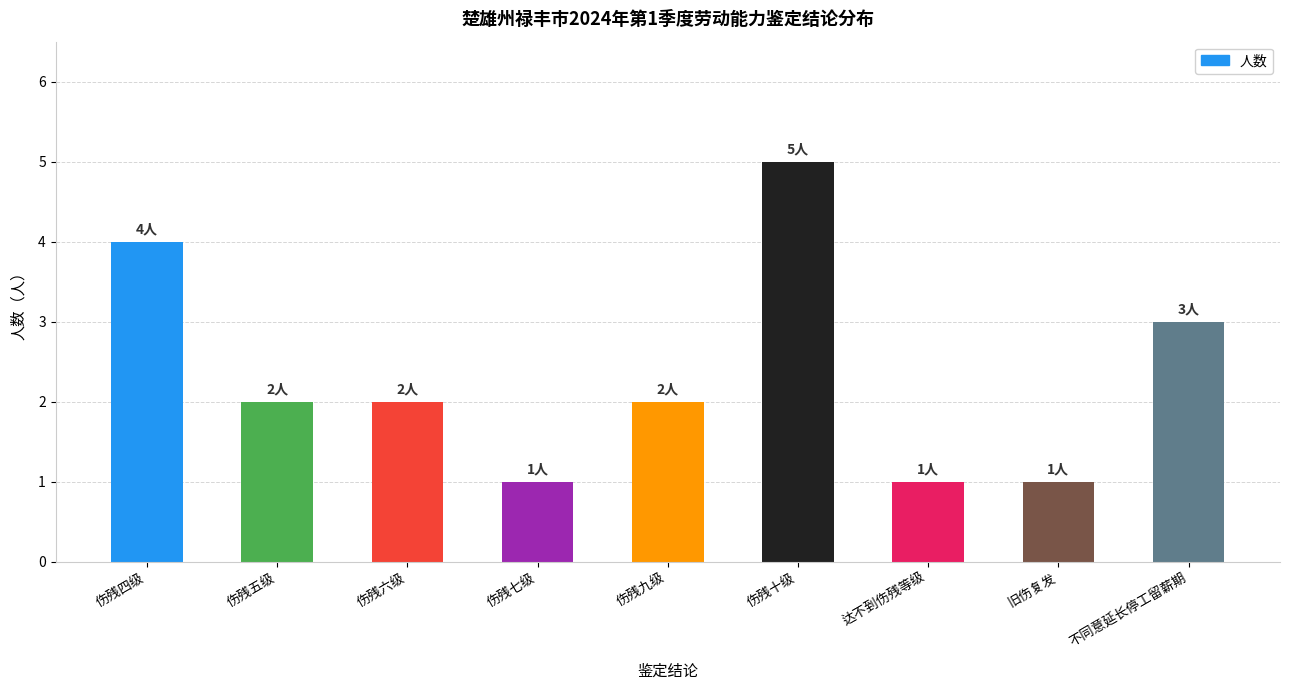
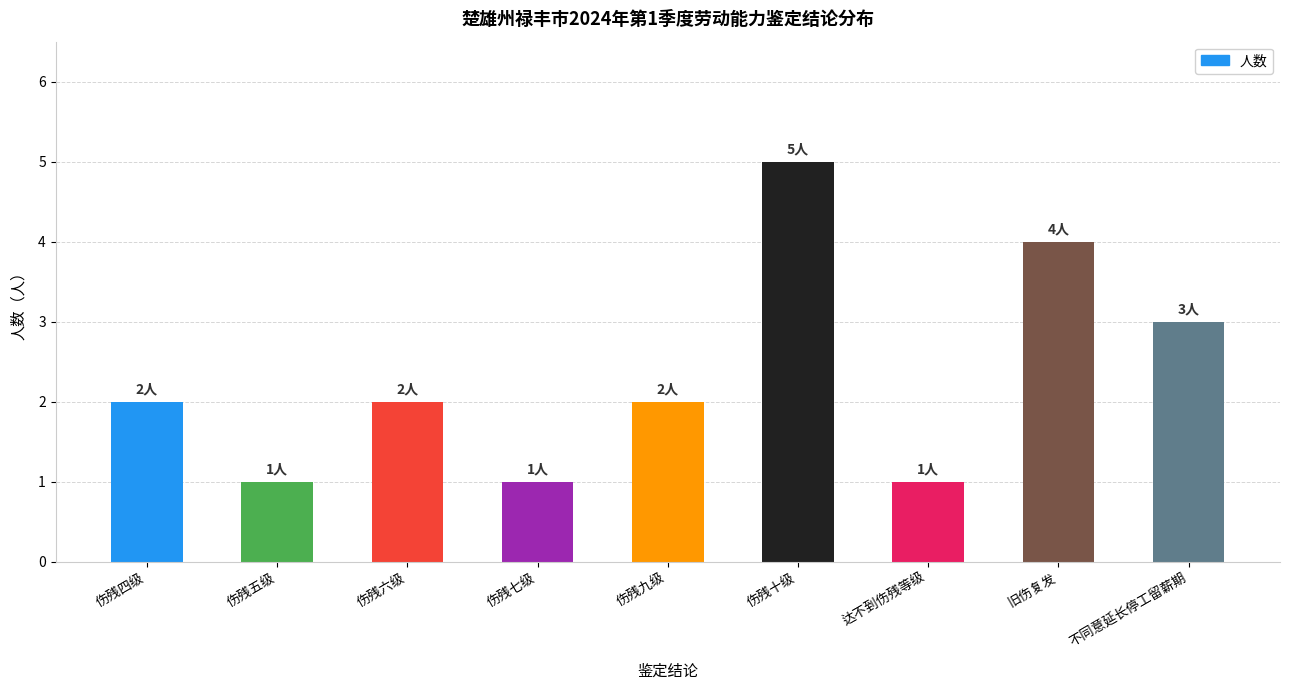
伤残四级: 4人 -> 2人
伤残五级: 2人 -> 1人
旧伤复发: 1人 -> 4人
